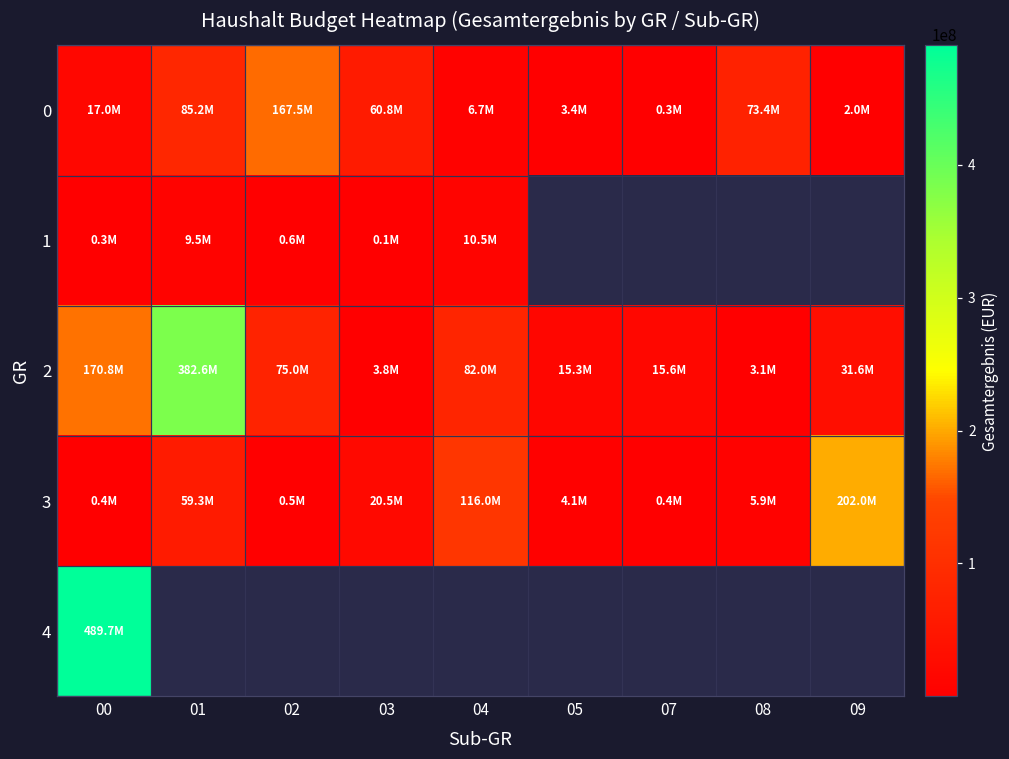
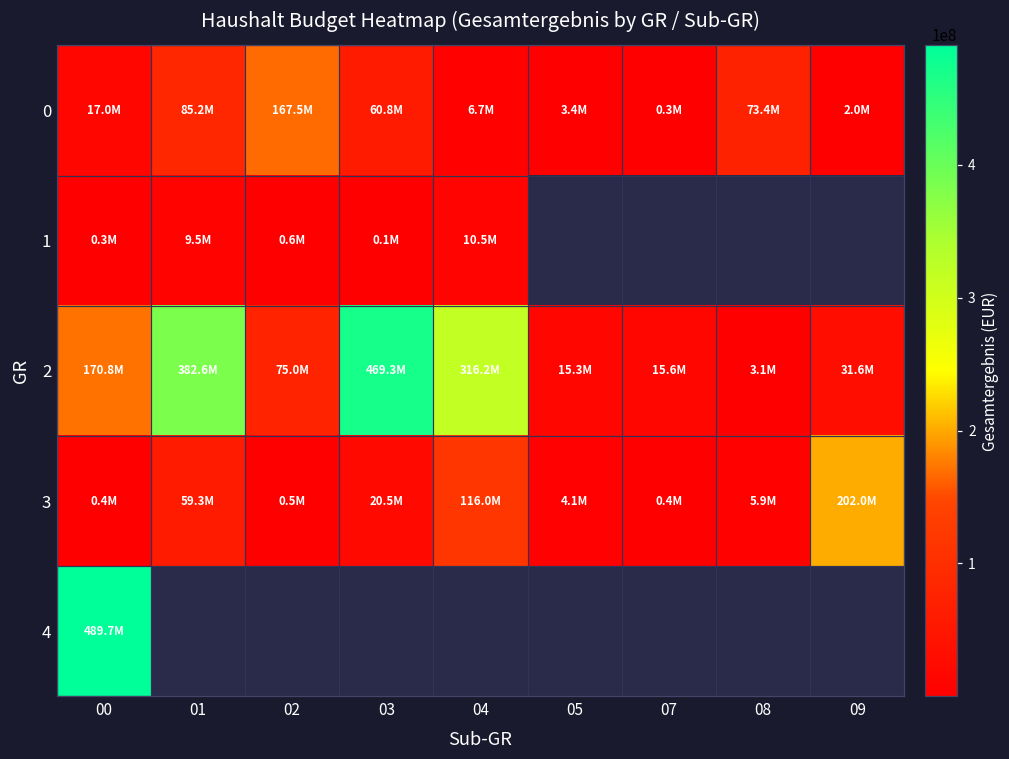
2, 03: 3.8M -> 469.3M
2, 04: 82.0M -> 316.2M
